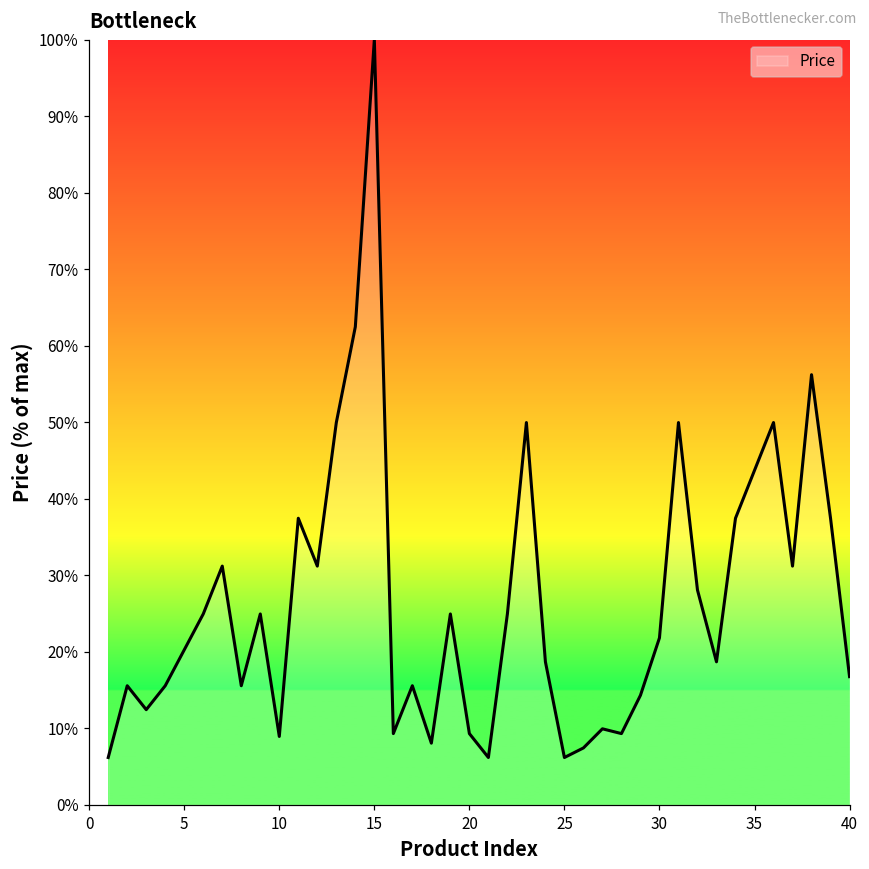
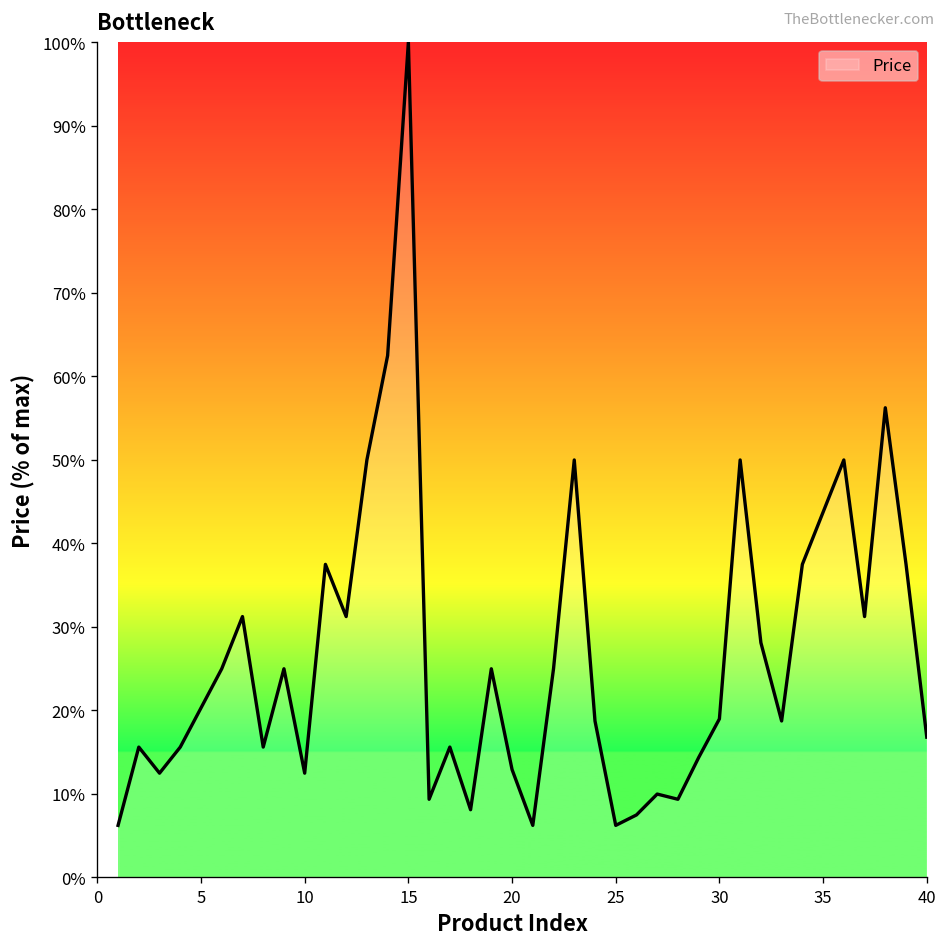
10: 9% -> 12%
20: 9% -> 13%
30: 22% -> 19%
